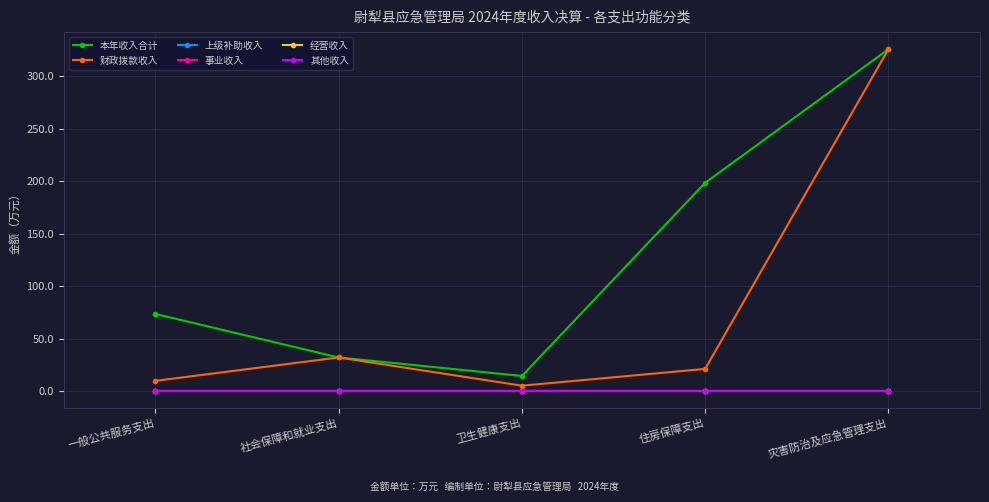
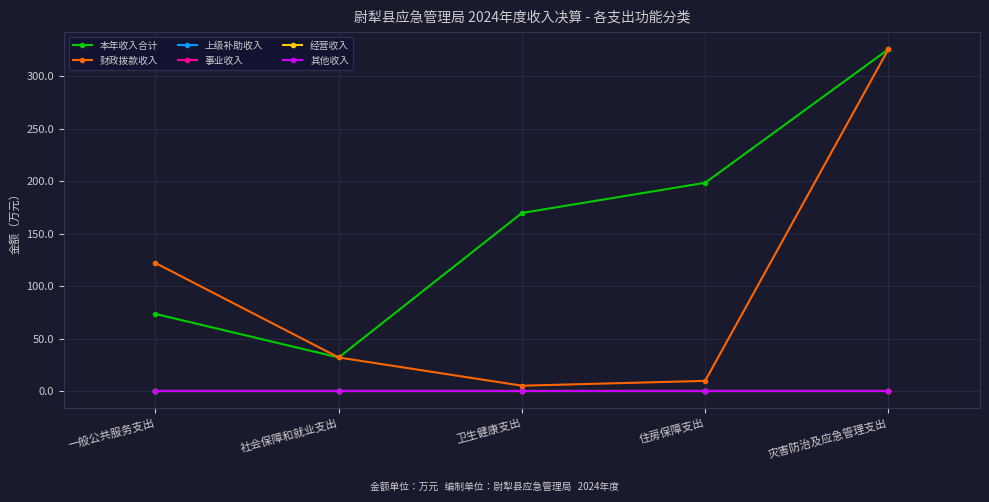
财政拨款收入, 一般公共服务支出: 10 -> 122
本年收入合计, 卫生健康支出: 14 -> 170
财政拨款收入, 住房保障支出: 21 -> 10
